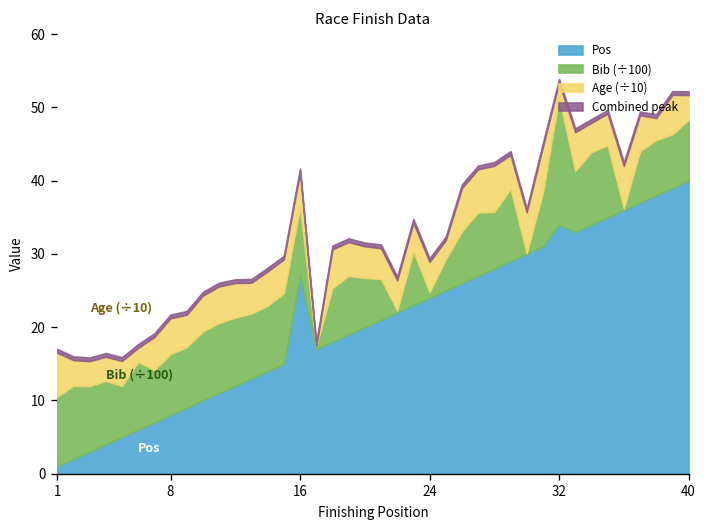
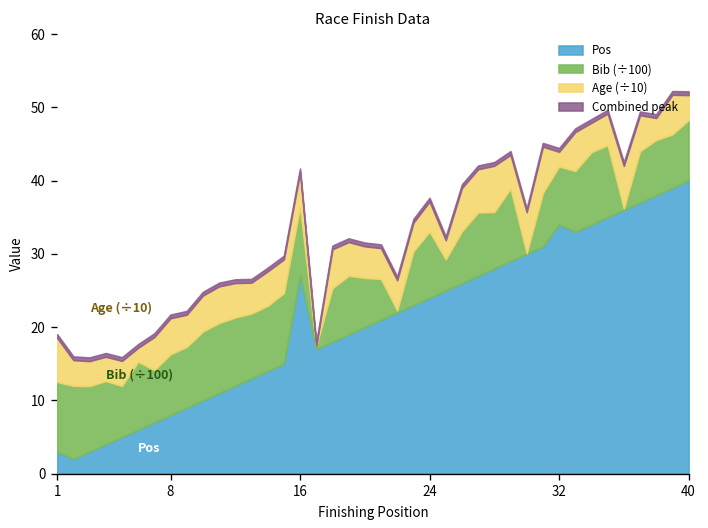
Pos, 1: 1 -> 3
Bib (÷100), 24: 1 -> 9
Bib (÷100), 32: 17 -> 8
